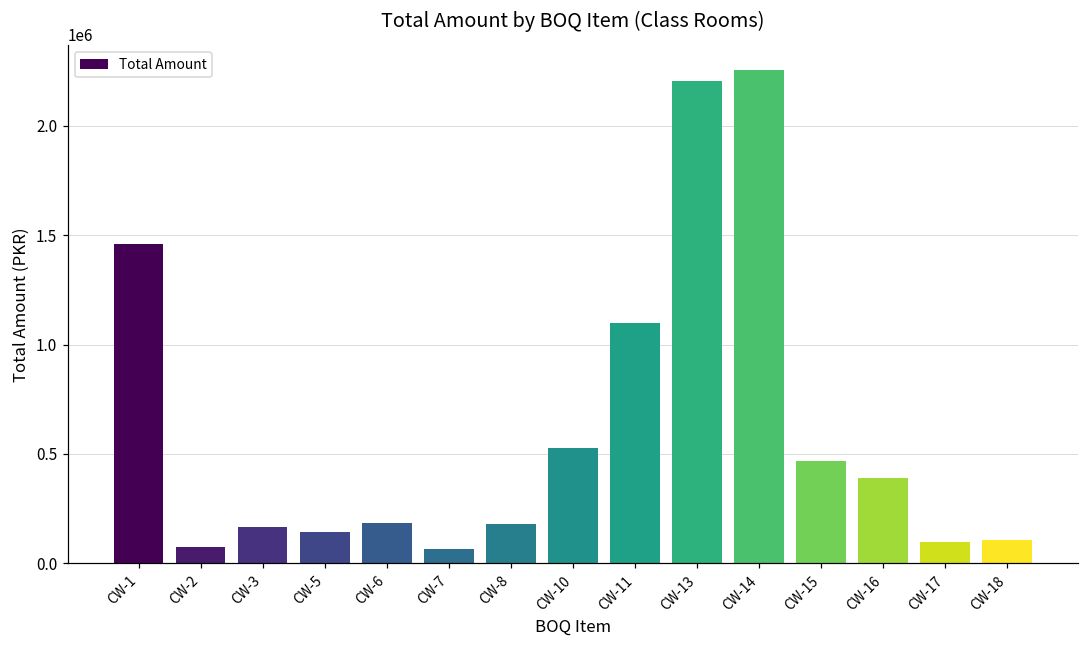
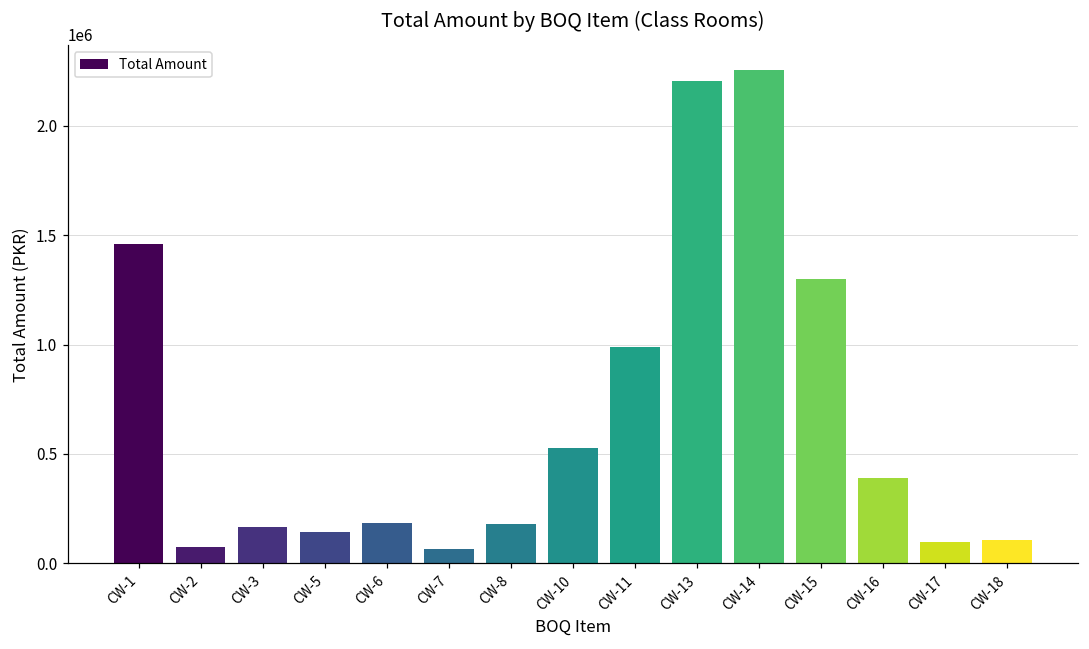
CW-11: 1100000 -> 990000
CW-15: 470000 -> 1300000
